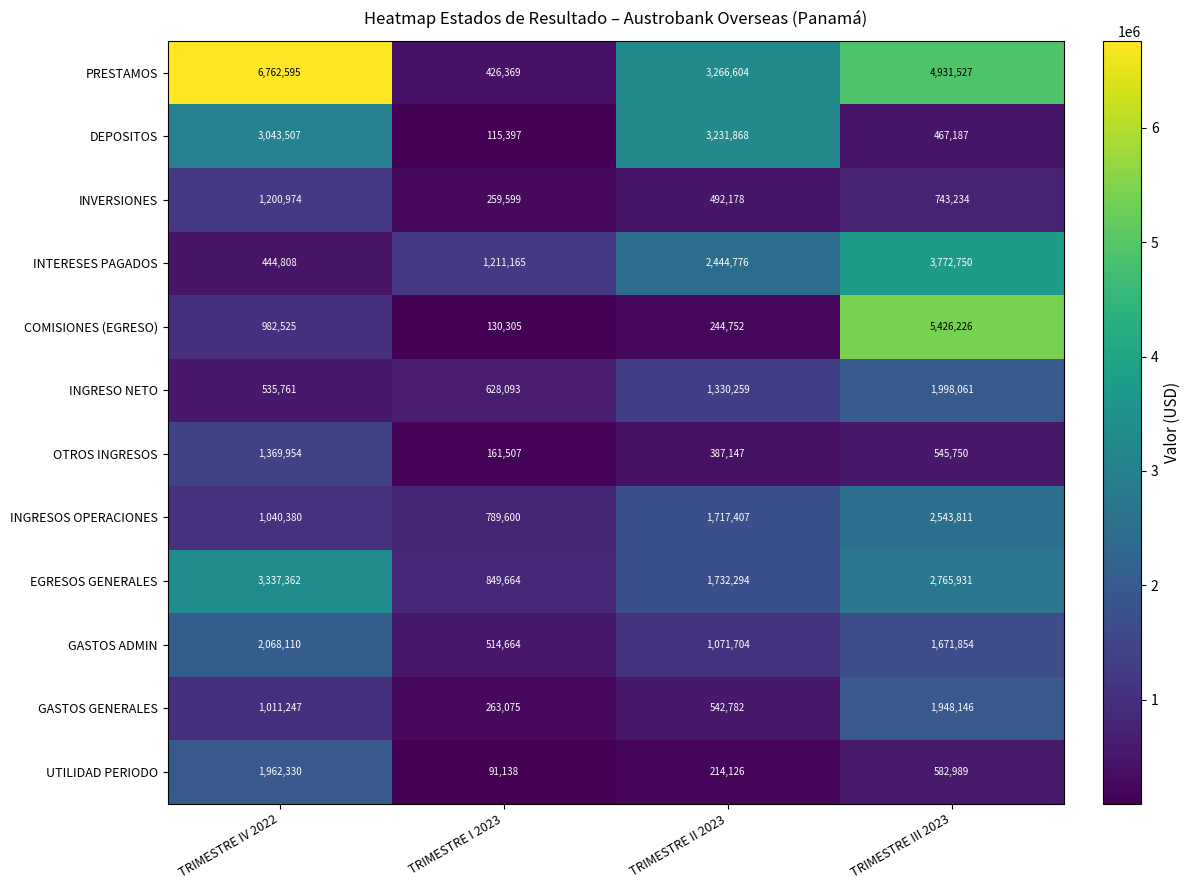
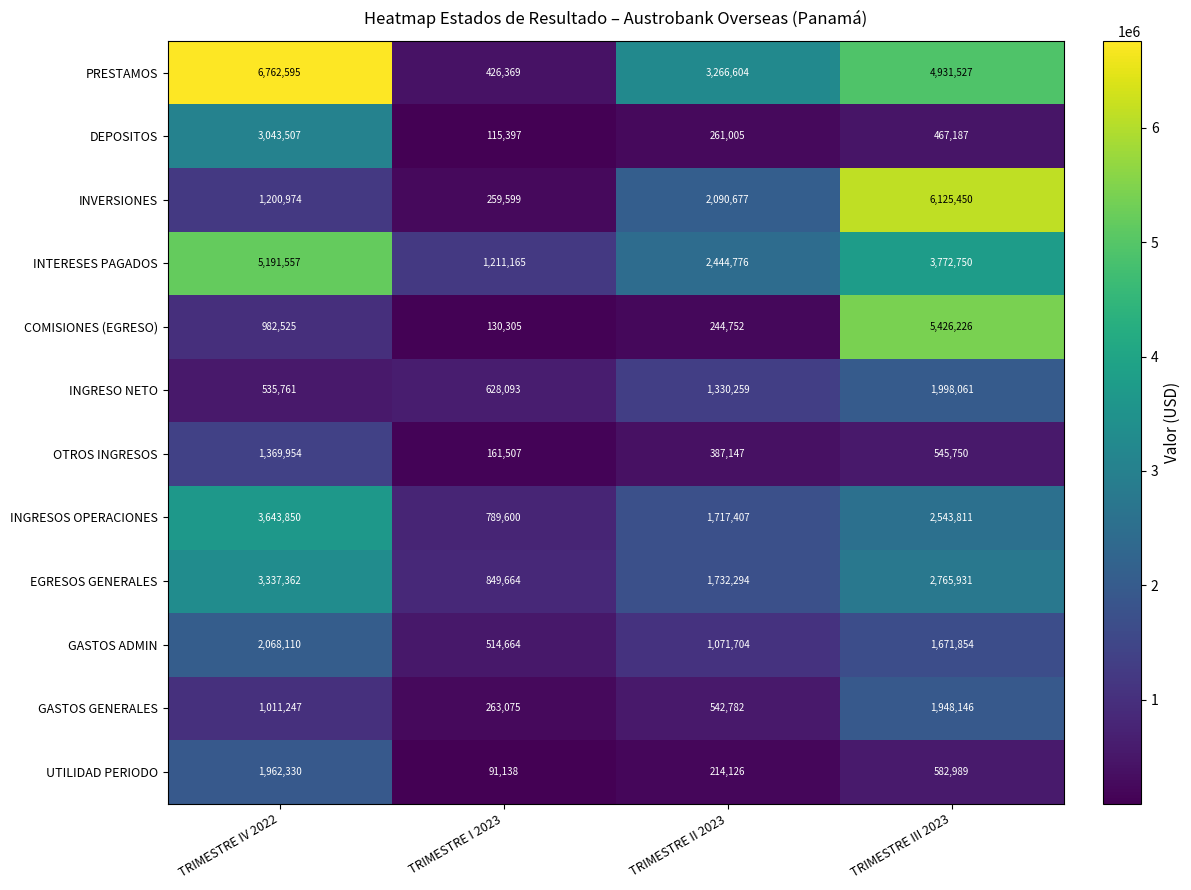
DEPOSITOS, TRIMESTRE II 2023: 3,231,868 -> 261,005
INVERSIONES, TRIMESTRE II 2023: 492,178 -> 2,090,677
INVERSIONES, TRIMESTRE III 2023: 743,234 -> 6,125,450
INTERESES PAGADOS, TRIMESTRE IV 2022: 444,808 -> 5,191,557
INGRESOS OPERACIONES, TRIMESTRE IV 2022: 1,040,380 -> 3,643,850
